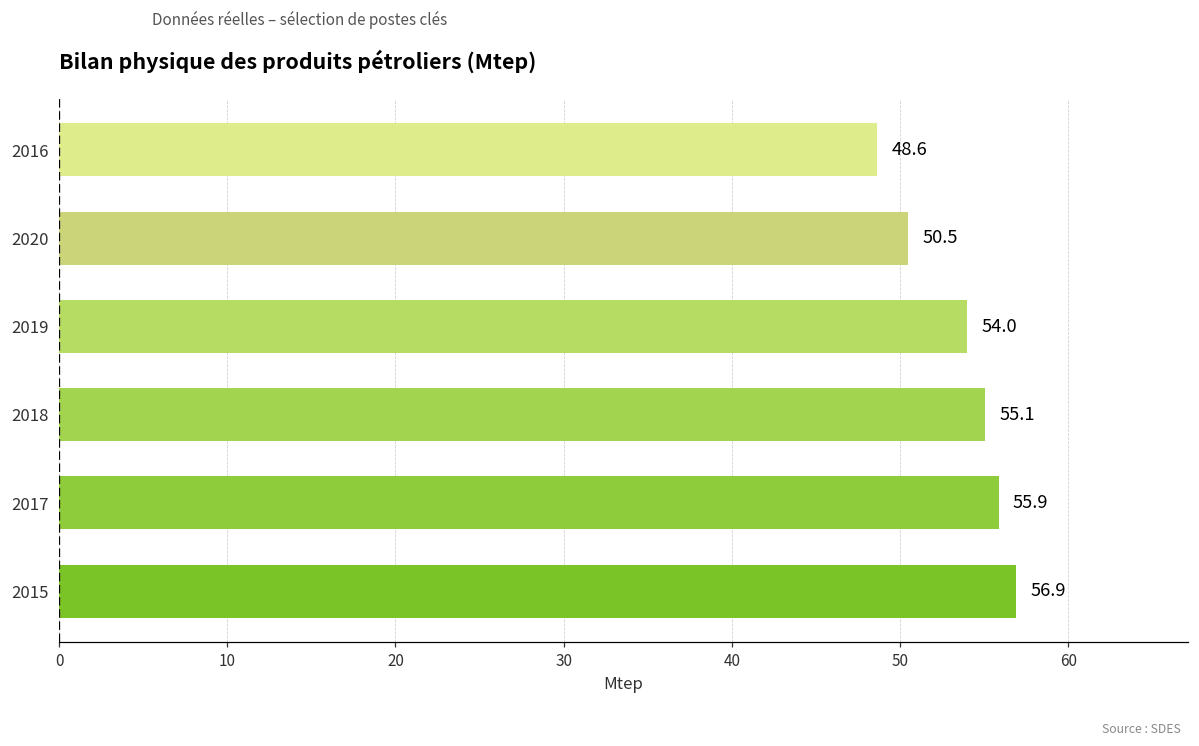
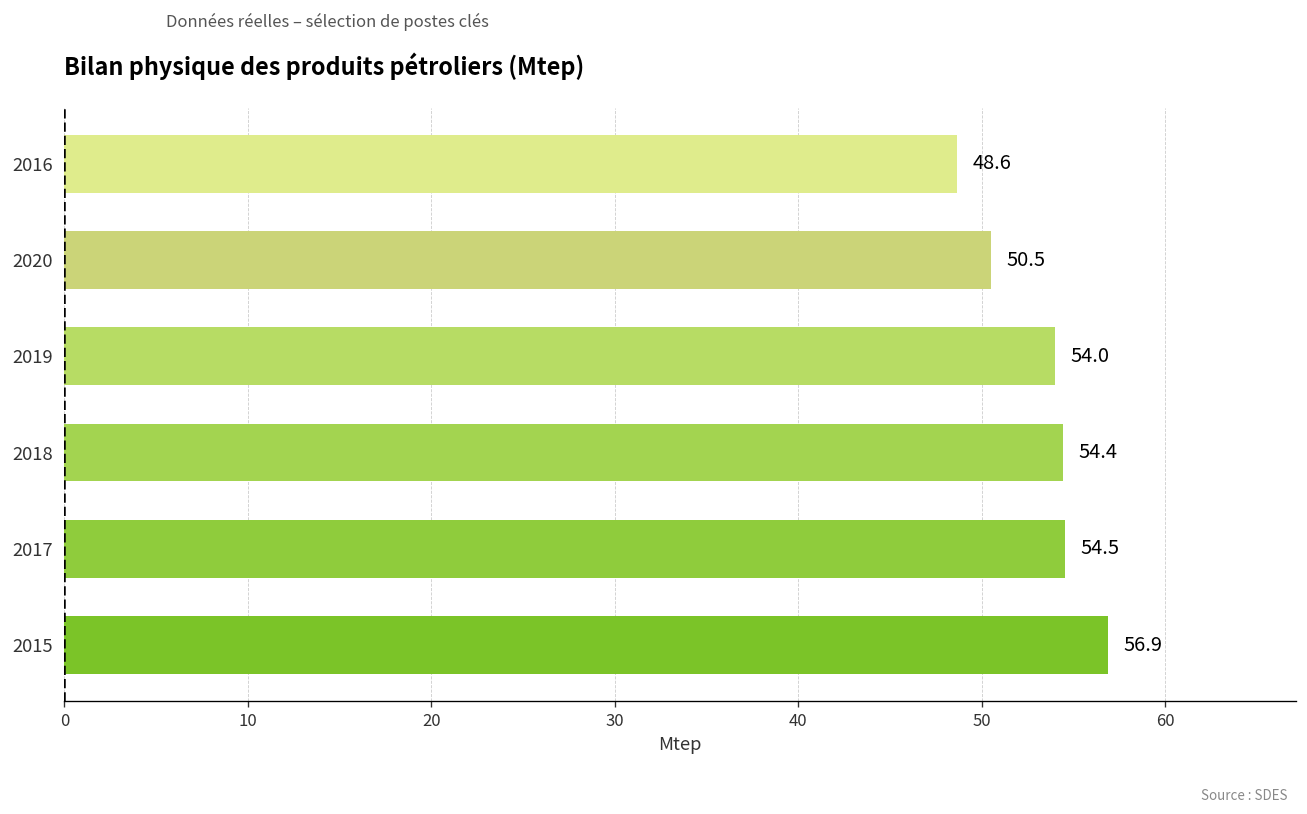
2018: 55.1 -> 54.4
2017: 55.9 -> 54.5
